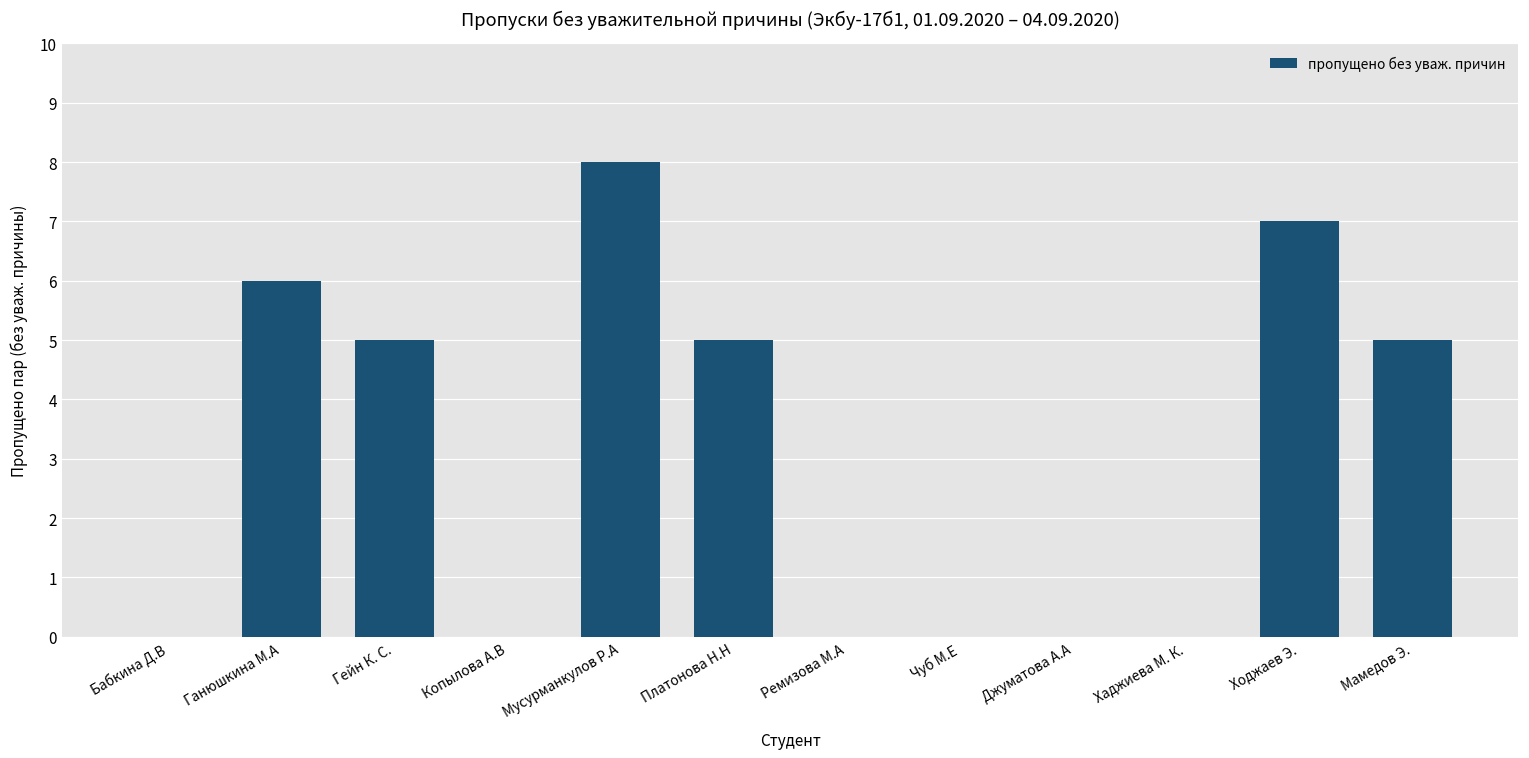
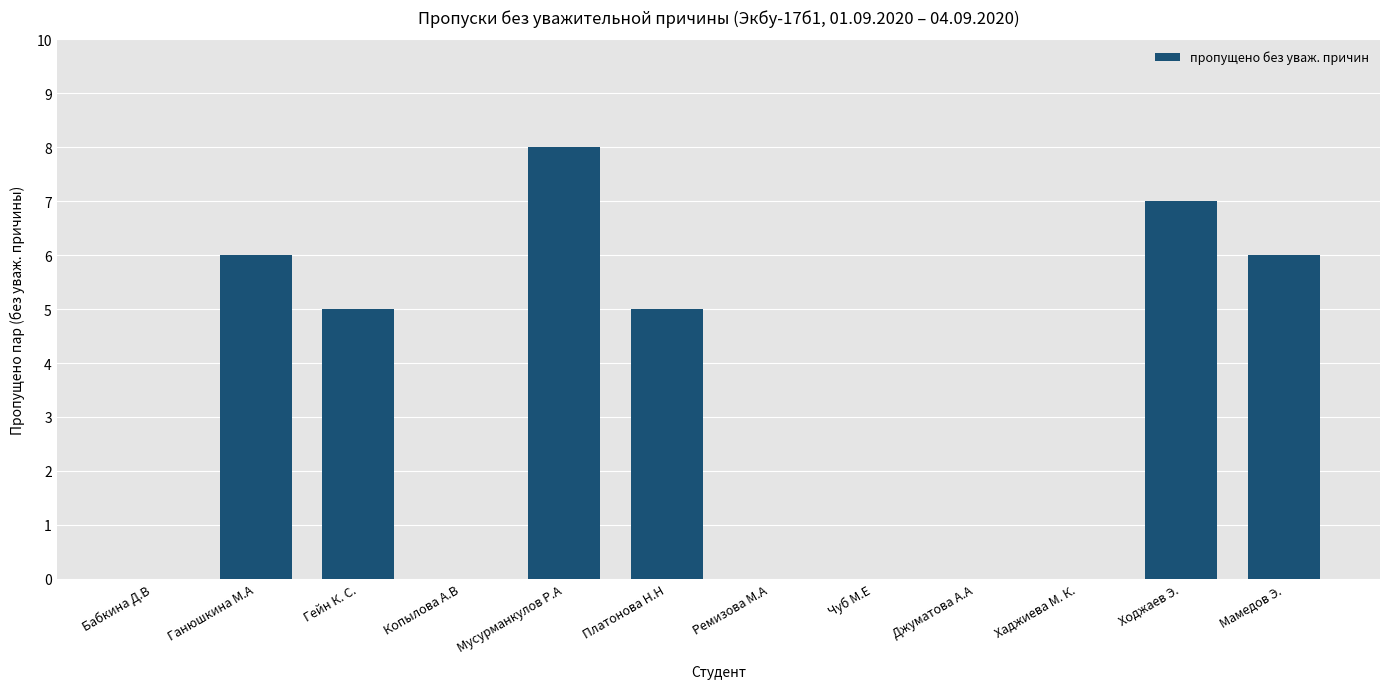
Мамедов Э.: 5 -> 6
